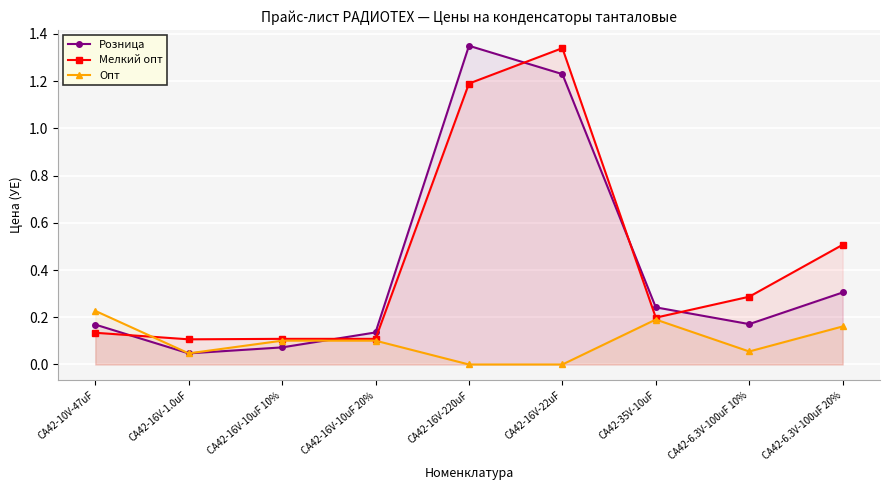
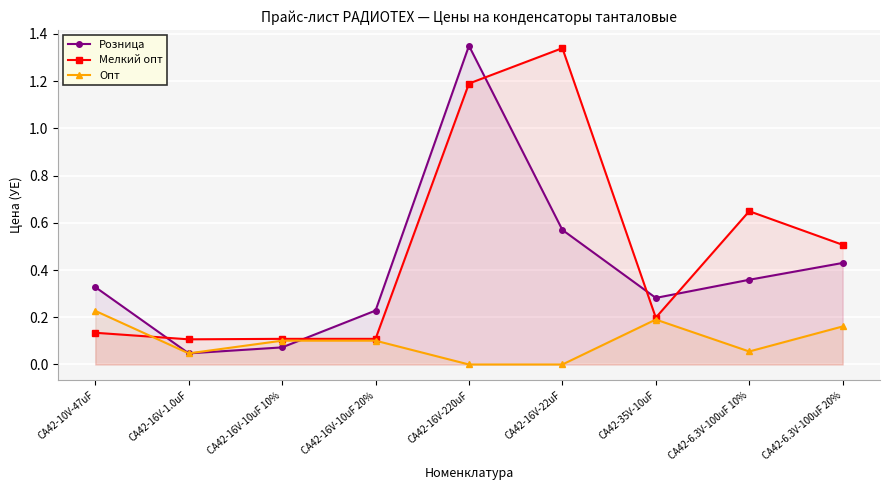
Розница, CA42-10V-47uF: 0.17 -> 0.33
Розница, CA42-16V-10uF 20%: 0.14 -> 0.23
Розница, CA42-16V-22uF: 1.23 -> 0.57
Розница, CA42-35V-10uF: 0.24 -> 0.28
Розница, CA42-6.3V-100uF 10%: 0.17 -> 0.36
Мелкий опт, CA42-6.3V-100uF 10%: 0.29 -> 0.65
Розница, CA42-6.3V-100uF 20%: 0.31 -> 0.43
